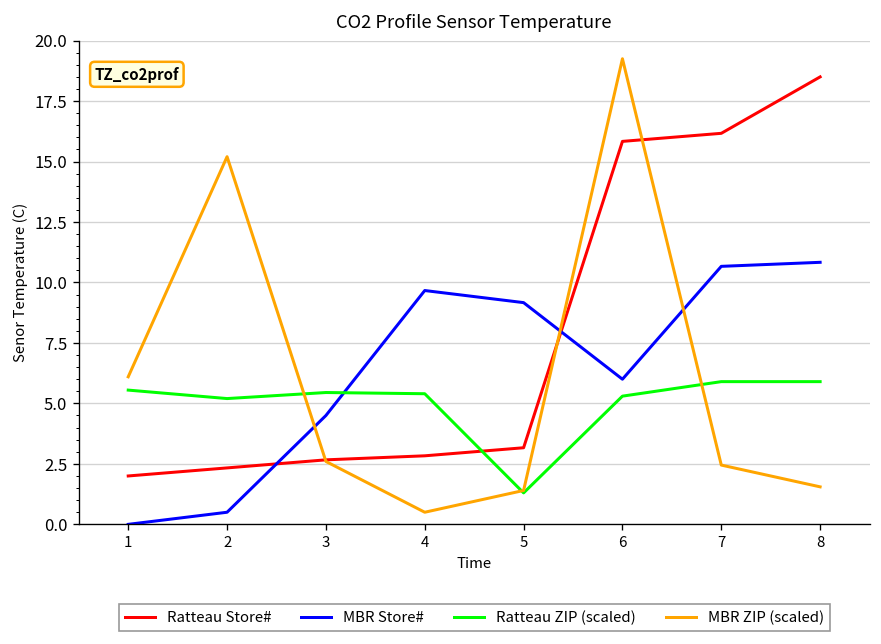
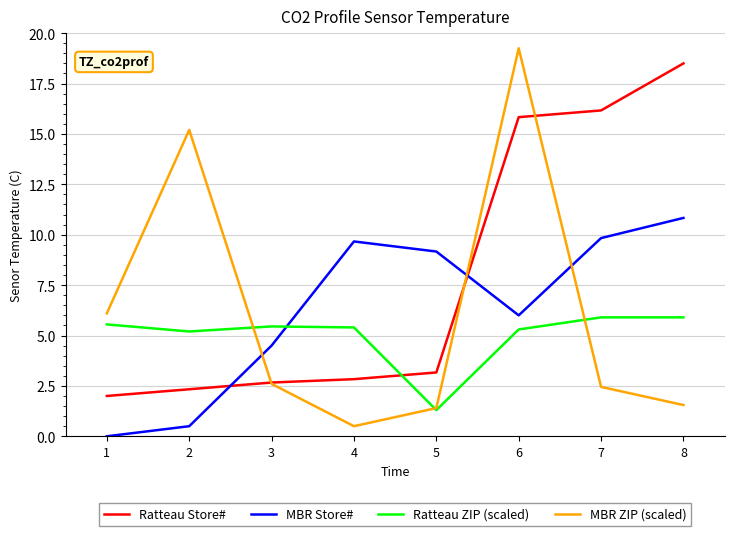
MBR Store#, 7: 10.7 -> 9.8
